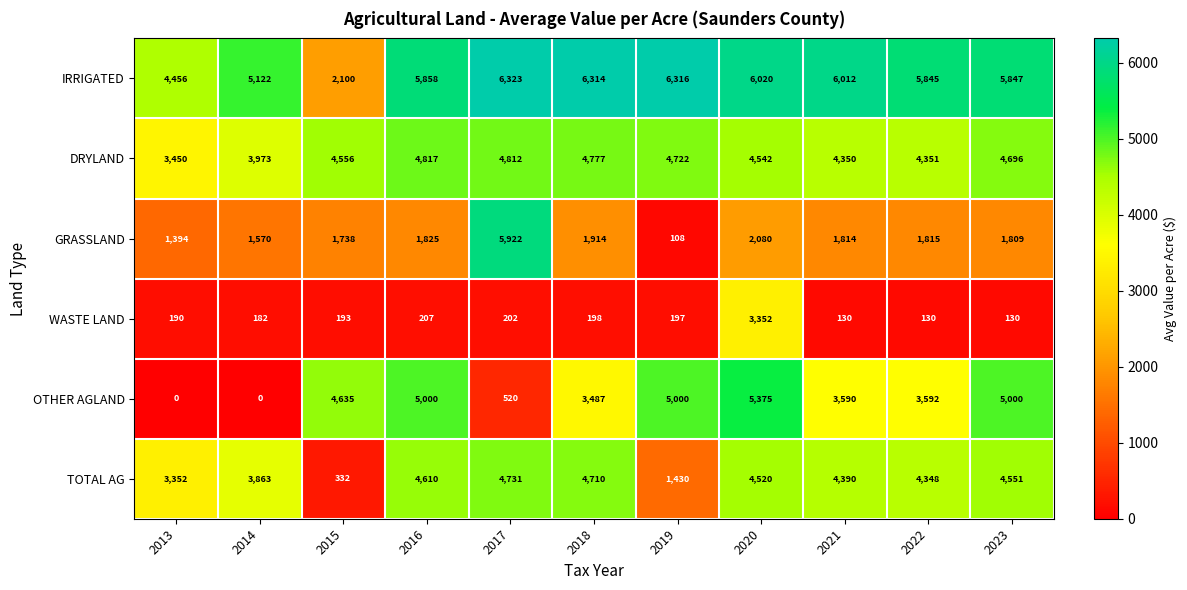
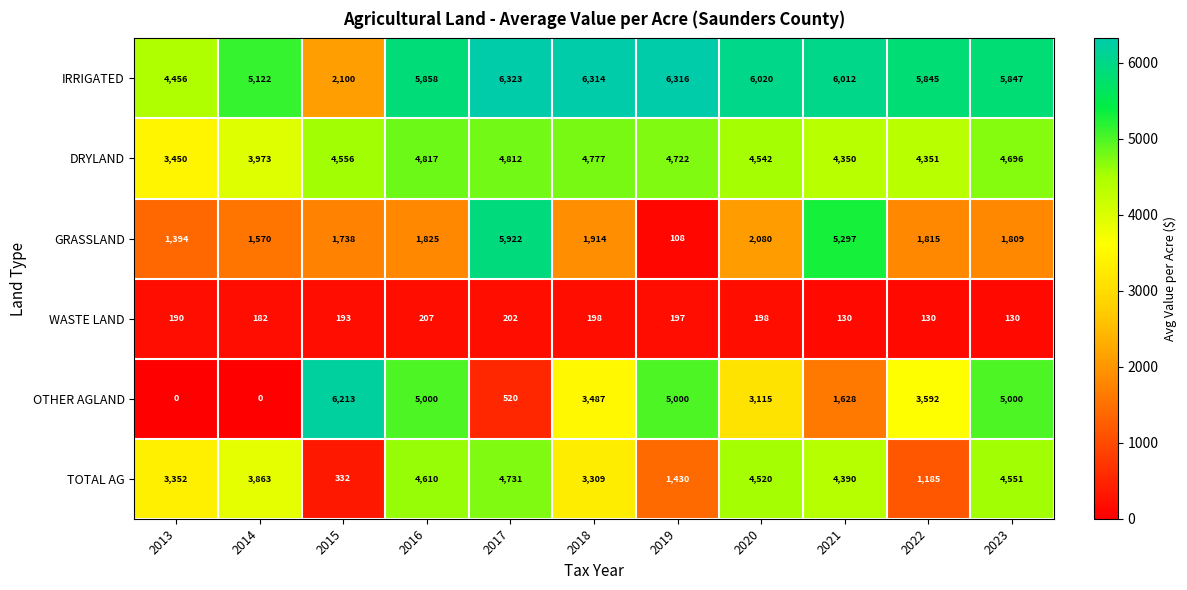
GRASSLAND, 2021: 1,814 -> 5,297
WASTE LAND, 2020: 3,352 -> 198
OTHER AGLAND, 2015: 4,635 -> 6,213
OTHER AGLAND, 2020: 5,375 -> 3,115
OTHER AGLAND, 2021: 3,590 -> 1,628
TOTAL AG, 2018: 4,710 -> 3,309
TOTAL AG, 2022: 4,348 -> 1,185
